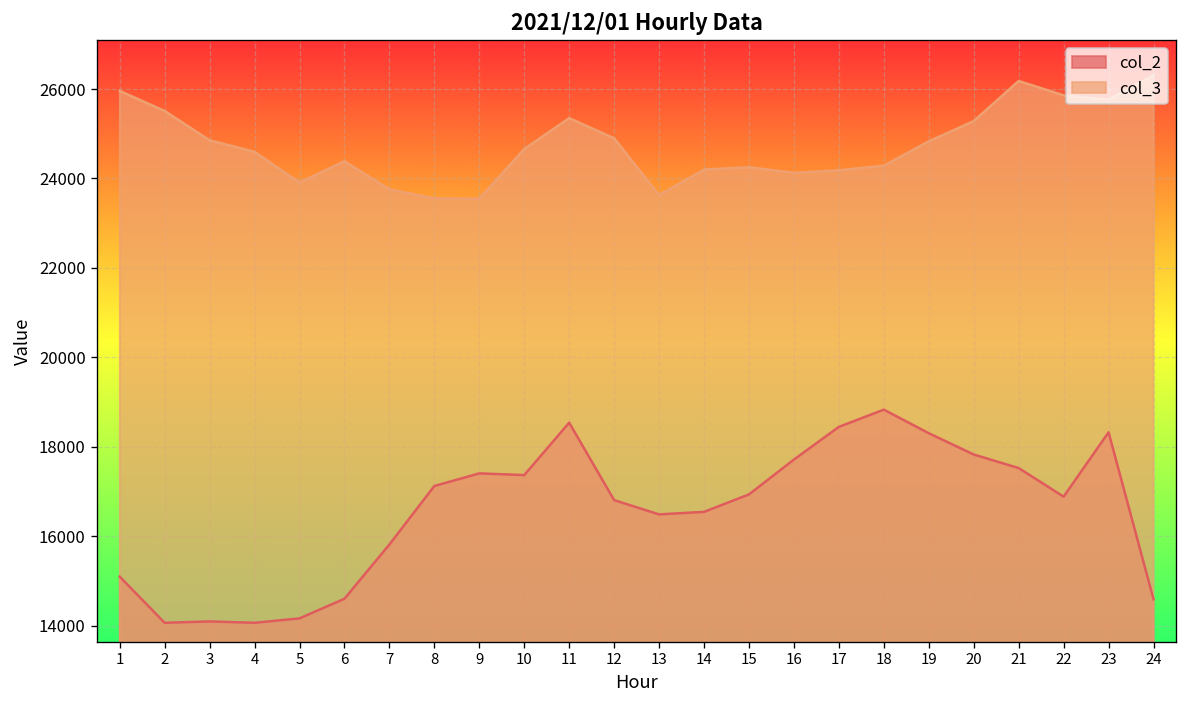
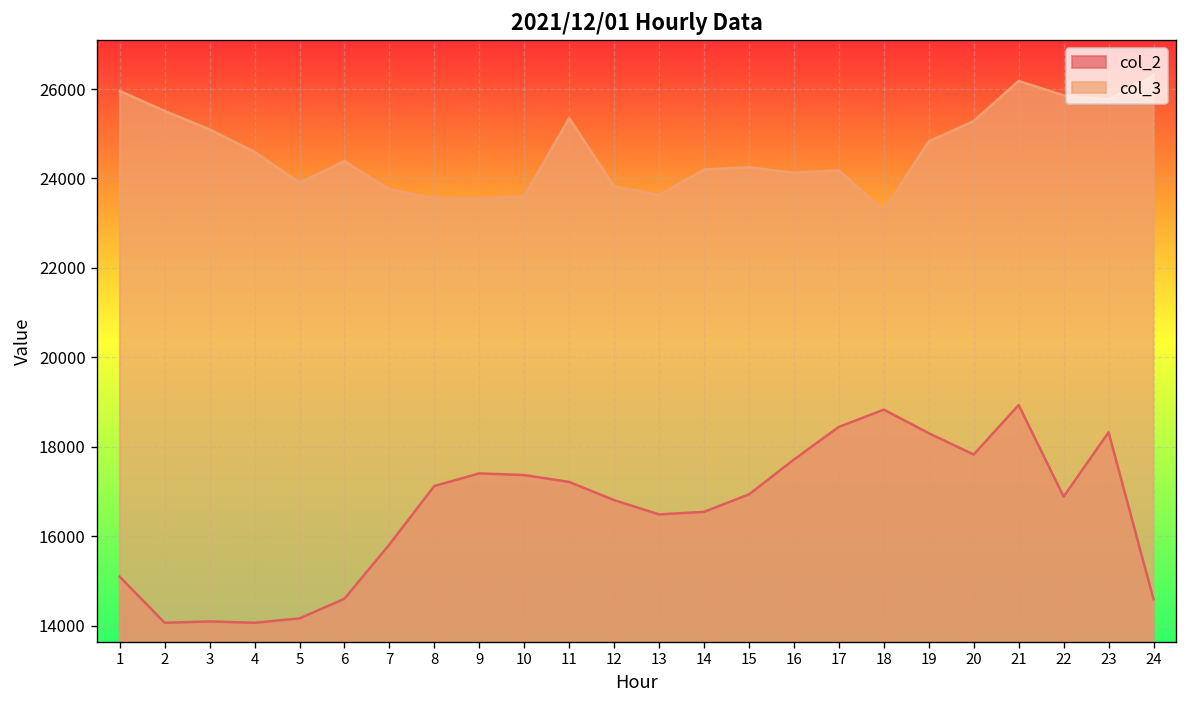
col_3, 3: 24900 -> 25100
col_3, 10: 24700 -> 23600
col_2, 11: 18500 -> 17200
col_3, 12: 24900 -> 23800
col_3, 18: 24300 -> 23300
col_2, 21: 17500 -> 18900
